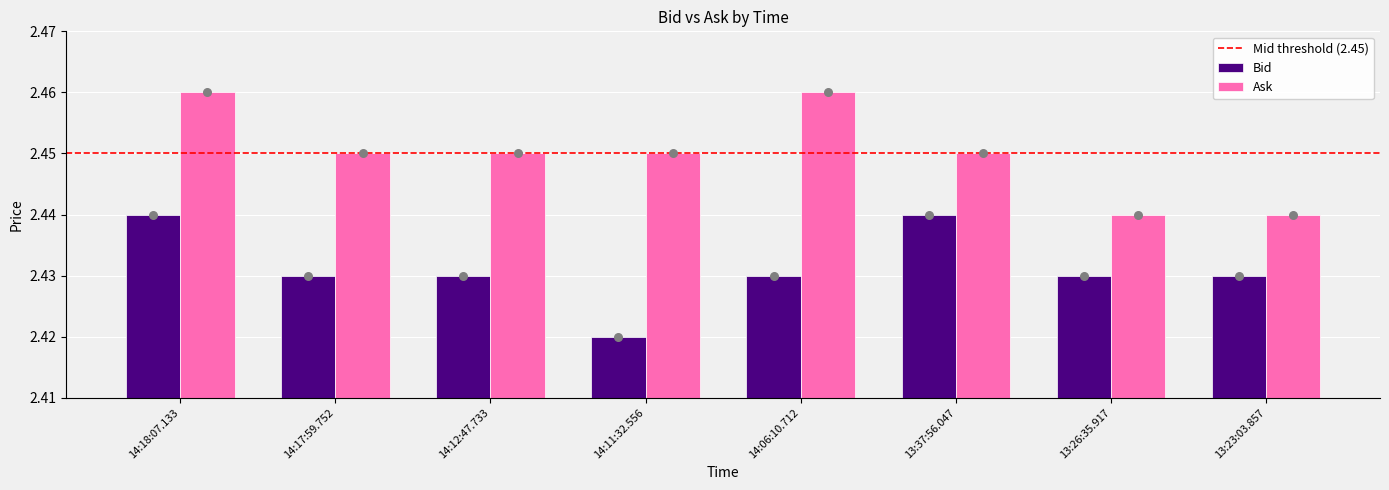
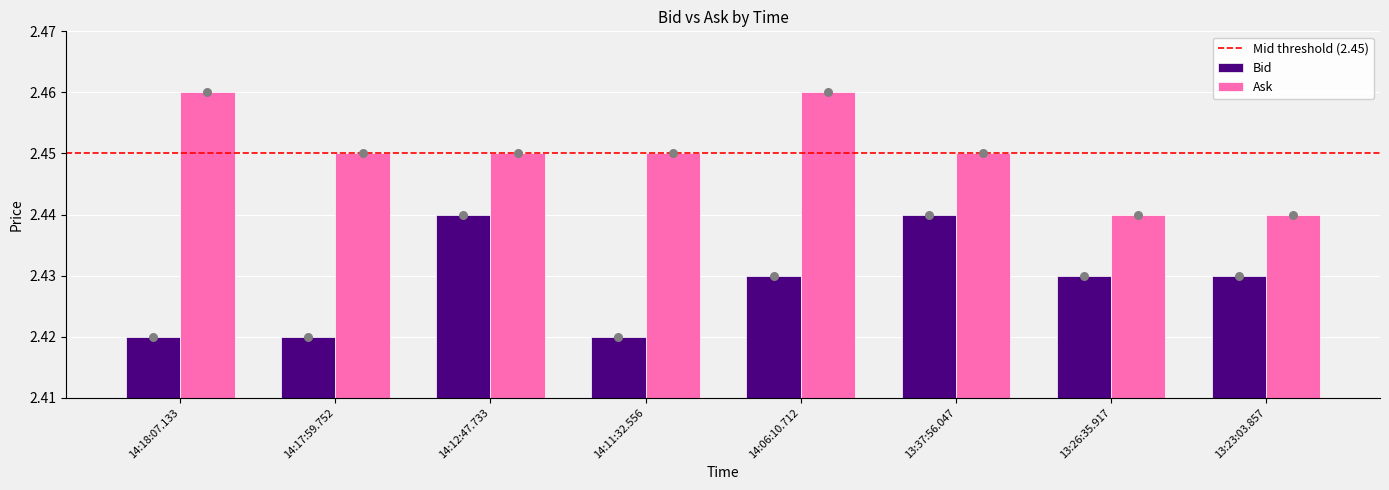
Bid, 14:18:07.133: 2.44 -> 2.42
Bid, 14:17:59.752: 2.43 -> 2.42
Bid, 14:12:47.733: 2.43 -> 2.44
